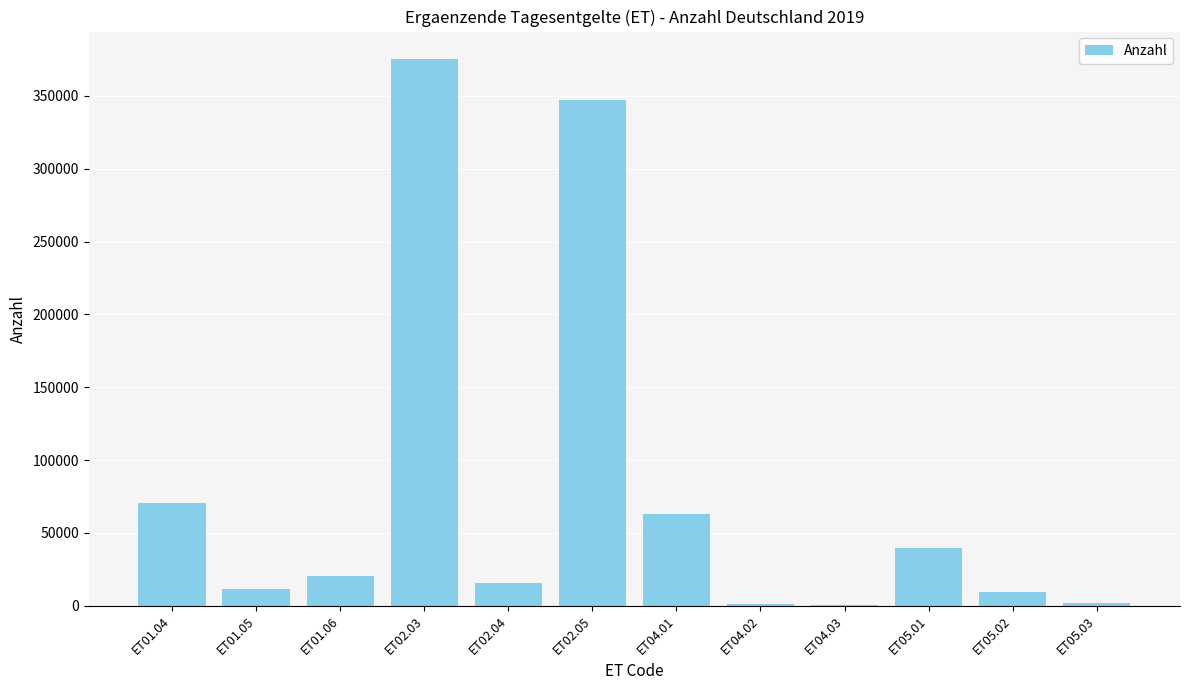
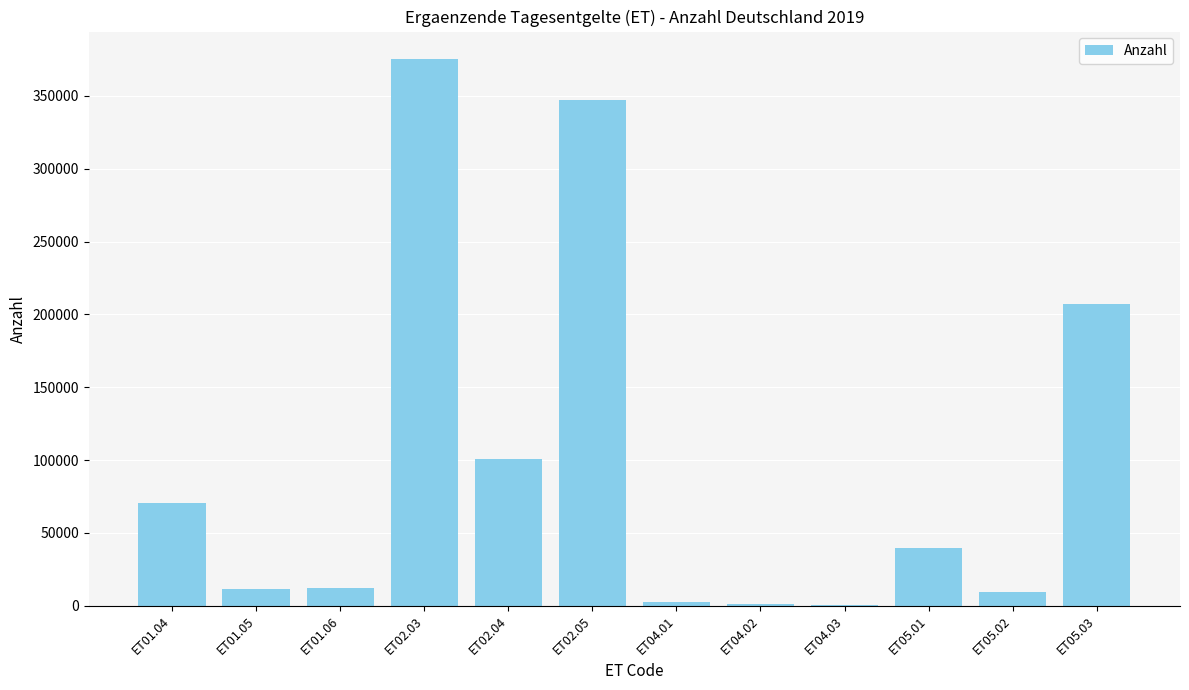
ET01.06: 21000 -> 12000
ET02.04: 16000 -> 101000
ET04.01: 63000 -> 2000
ET05.03: 2000 -> 207000
